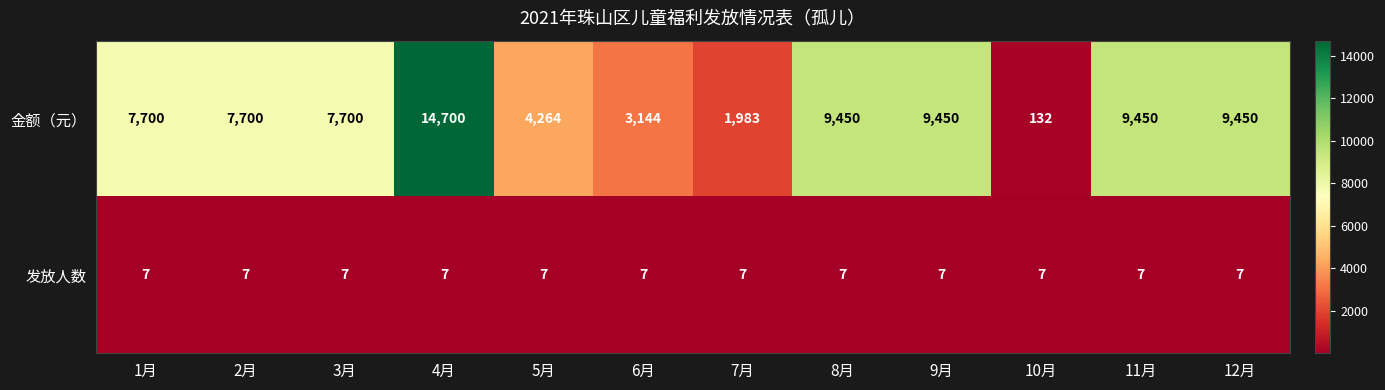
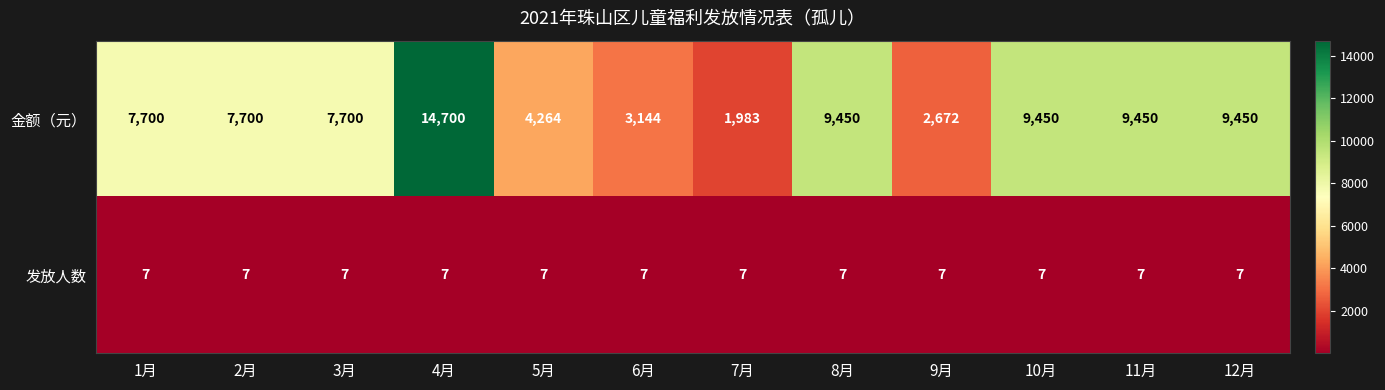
金额（元）, 9月: 9,450 -> 2,672
金额（元）, 10月: 132 -> 9,450
